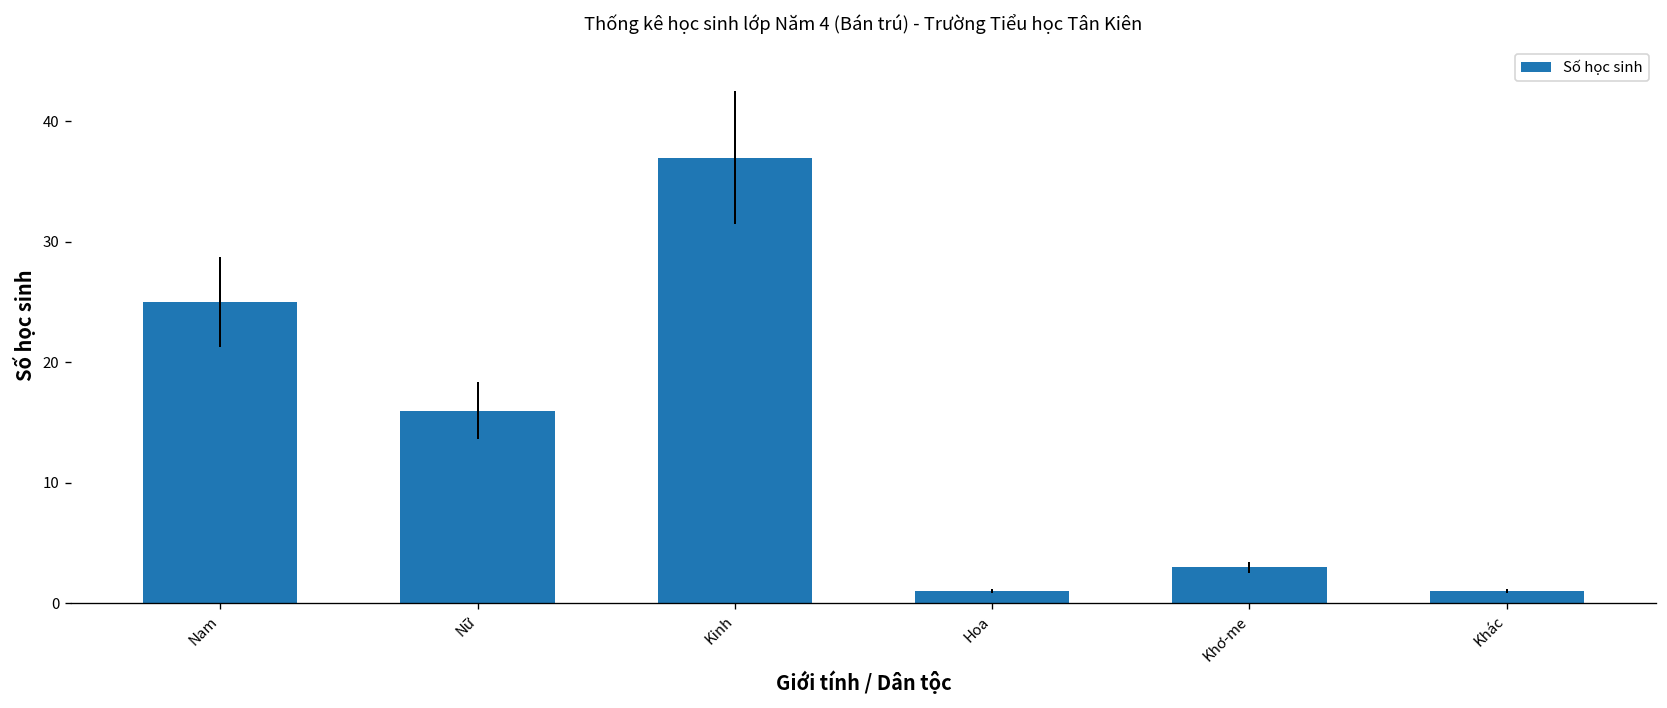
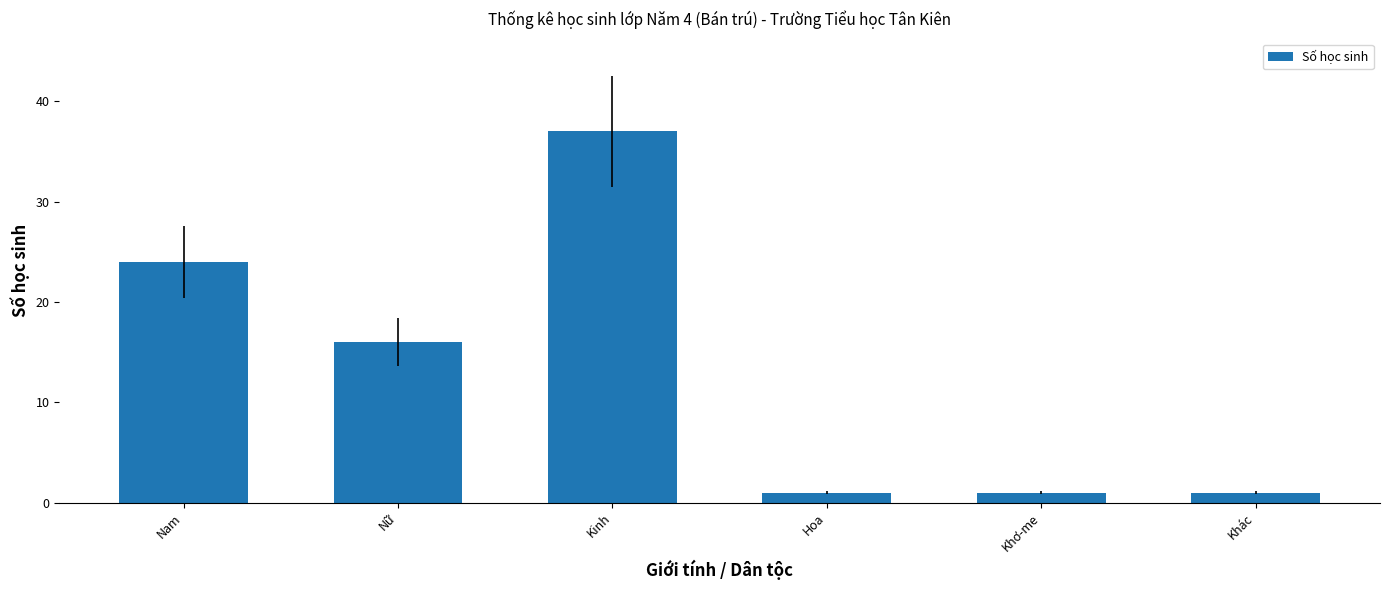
Nam: 25 -> 24
Khơ-me: 3 -> 1
